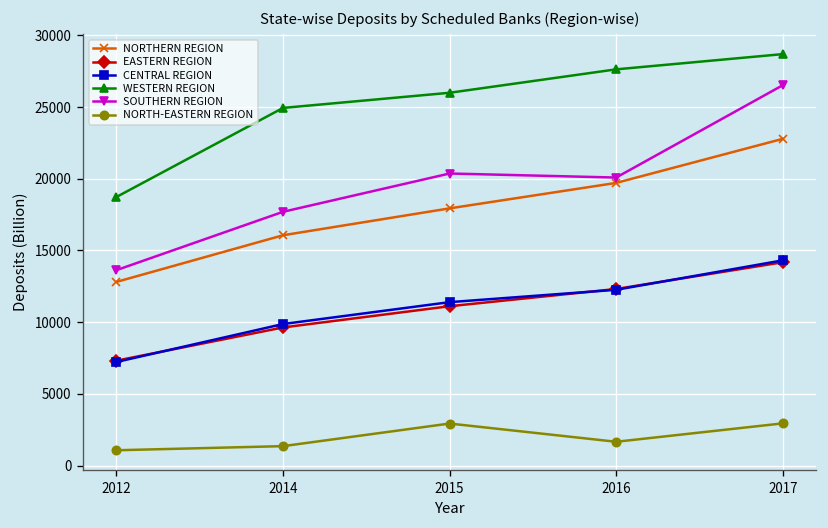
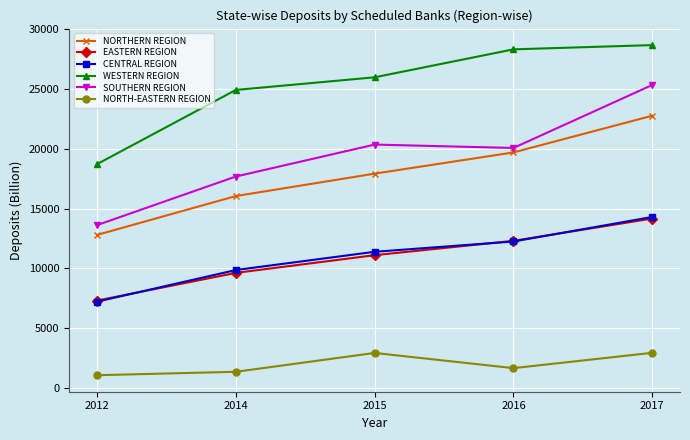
WESTERN REGION, 2016: 27600 -> 28300
SOUTHERN REGION, 2017: 26500 -> 25400
